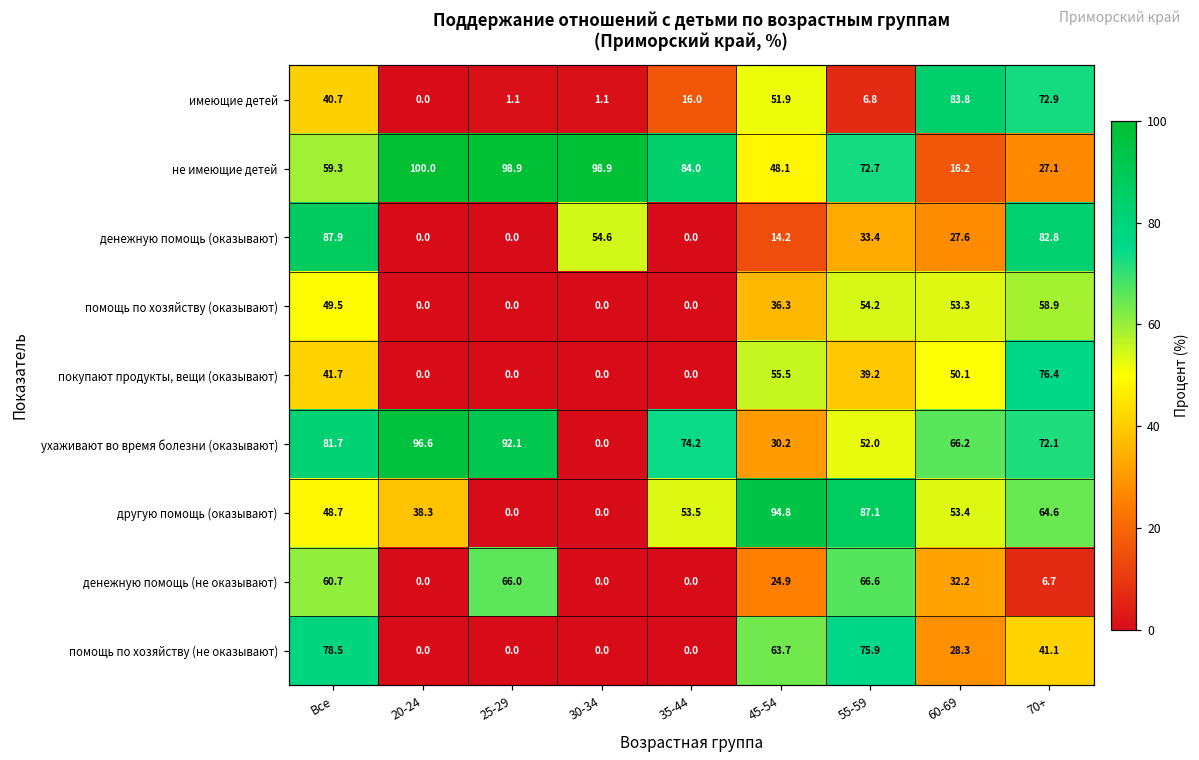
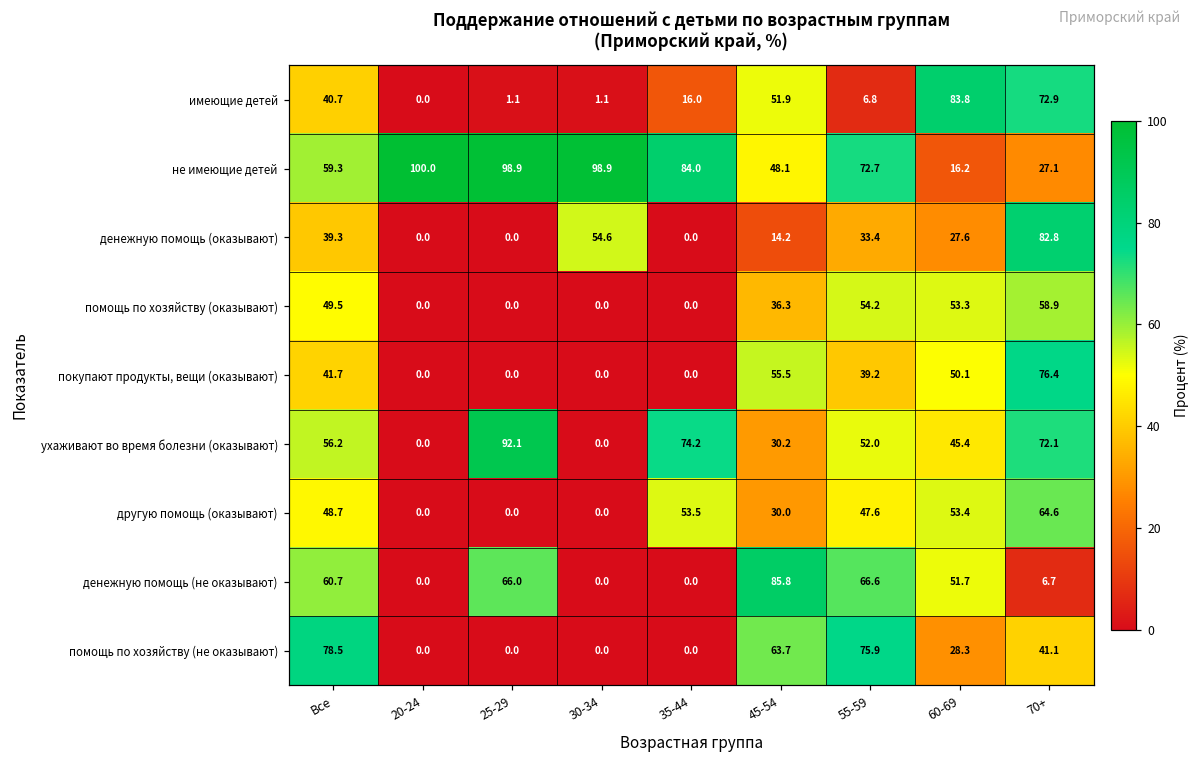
денежную помощь (оказывают), Все: 87.9 -> 39.3
ухаживают во время болезни (оказывают), Все: 81.7 -> 56.2
ухаживают во время болезни (оказывают), 20-24: 96.6 -> 0.0
ухаживают во время болезни (оказывают), 60-69: 66.2 -> 45.4
другую помощь (оказывают), 20-24: 38.3 -> 0.0
другую помощь (оказывают), 45-54: 94.8 -> 30.0
другую помощь (оказывают), 55-59: 87.1 -> 47.6
денежную помощь (не оказывают), 45-54: 24.9 -> 85.8
денежную помощь (не оказывают), 60-69: 32.2 -> 51.7
